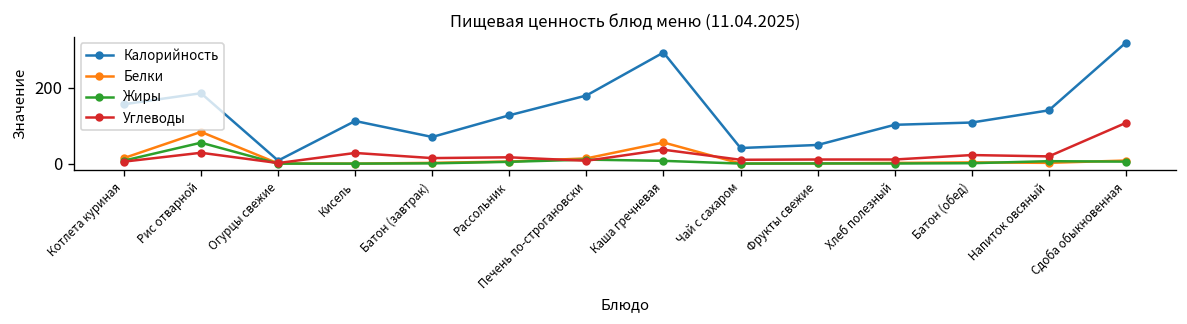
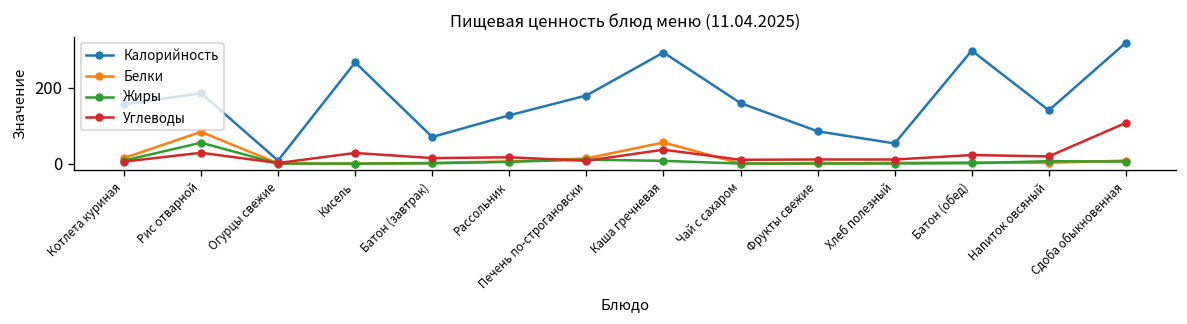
Калорийность, Кисель: 110 -> 270
Калорийность, Чай с сахаром: 40 -> 160
Калорийность, Фрукты свежие: 50 -> 90
Калорийность, Хлеб полезный: 100 -> 50
Калорийность, Батон (обед): 110 -> 300
